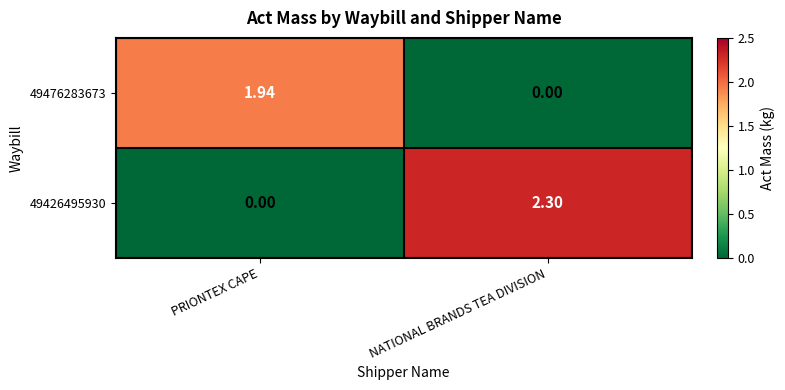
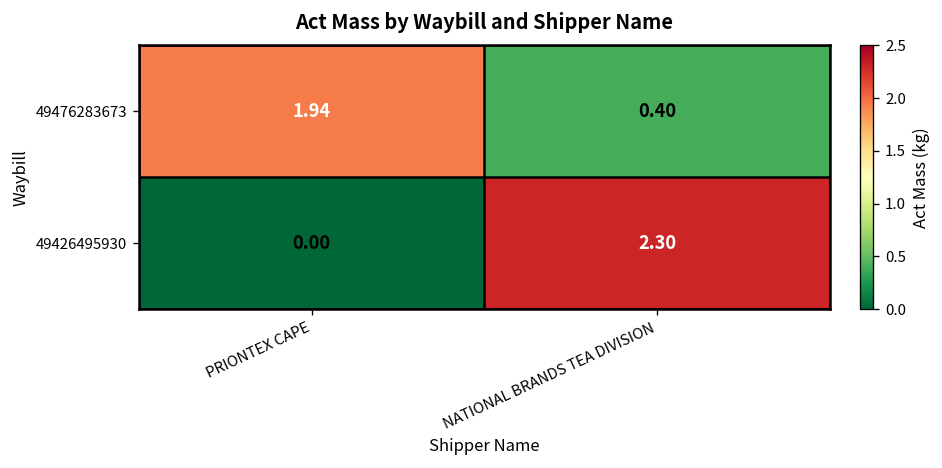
49476283673, NATIONAL BRANDS TEA DIVISION: 0.00 -> 0.40
